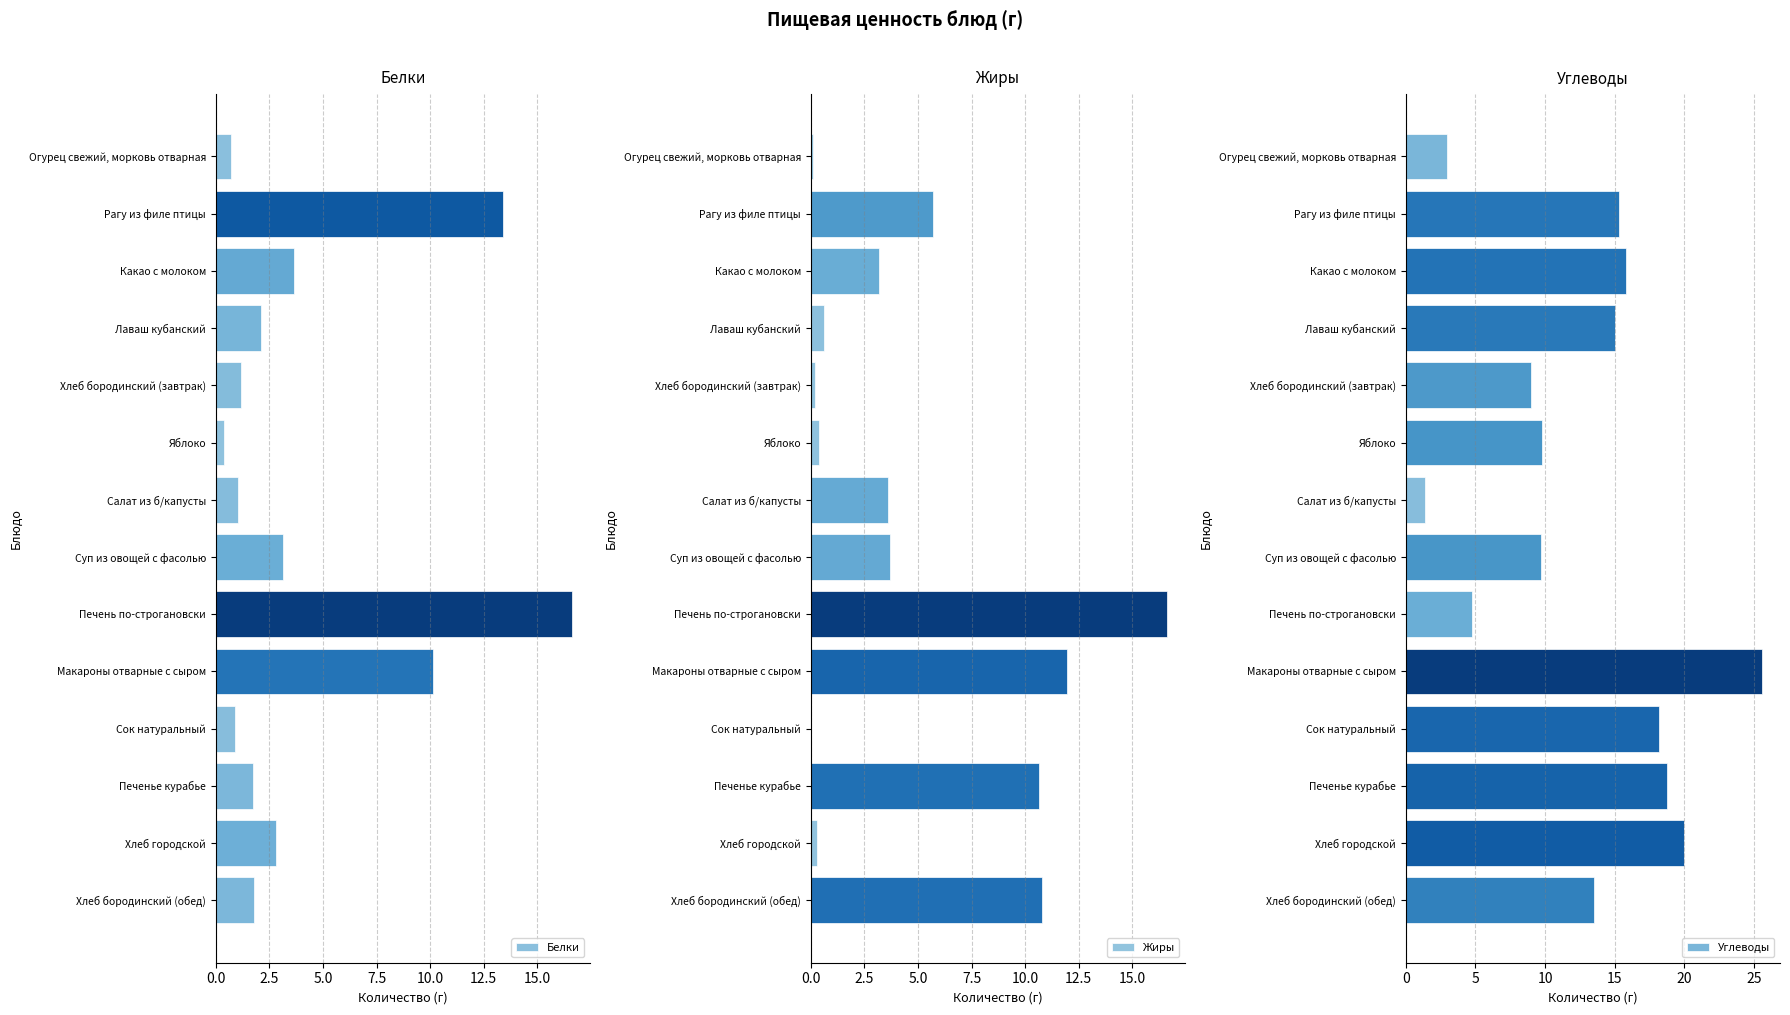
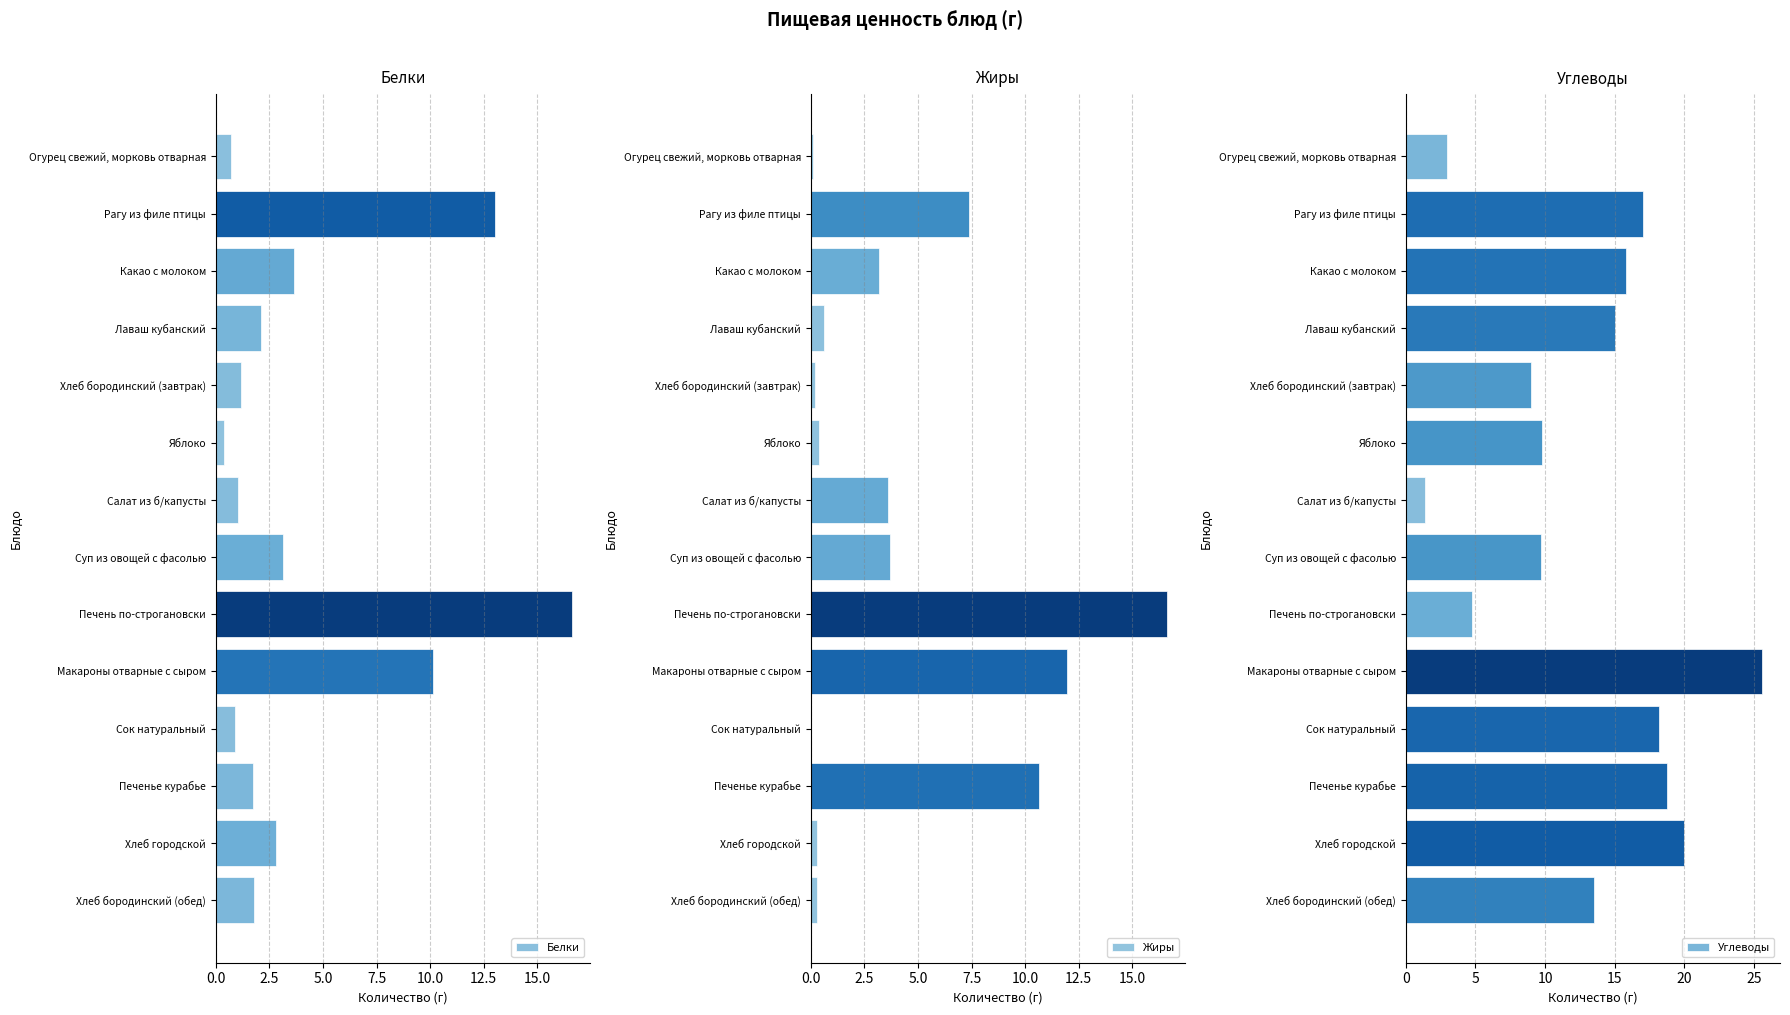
Белки, Рагу из филе птицы: 13.4 -> 13.0
Жиры, Рагу из филе птицы: 5.7 -> 7.4
Жиры, Хлеб бородинский (обед): 10.8 -> 0.3
Углеводы, Рагу из филе птицы: 15.3 -> 17.0
